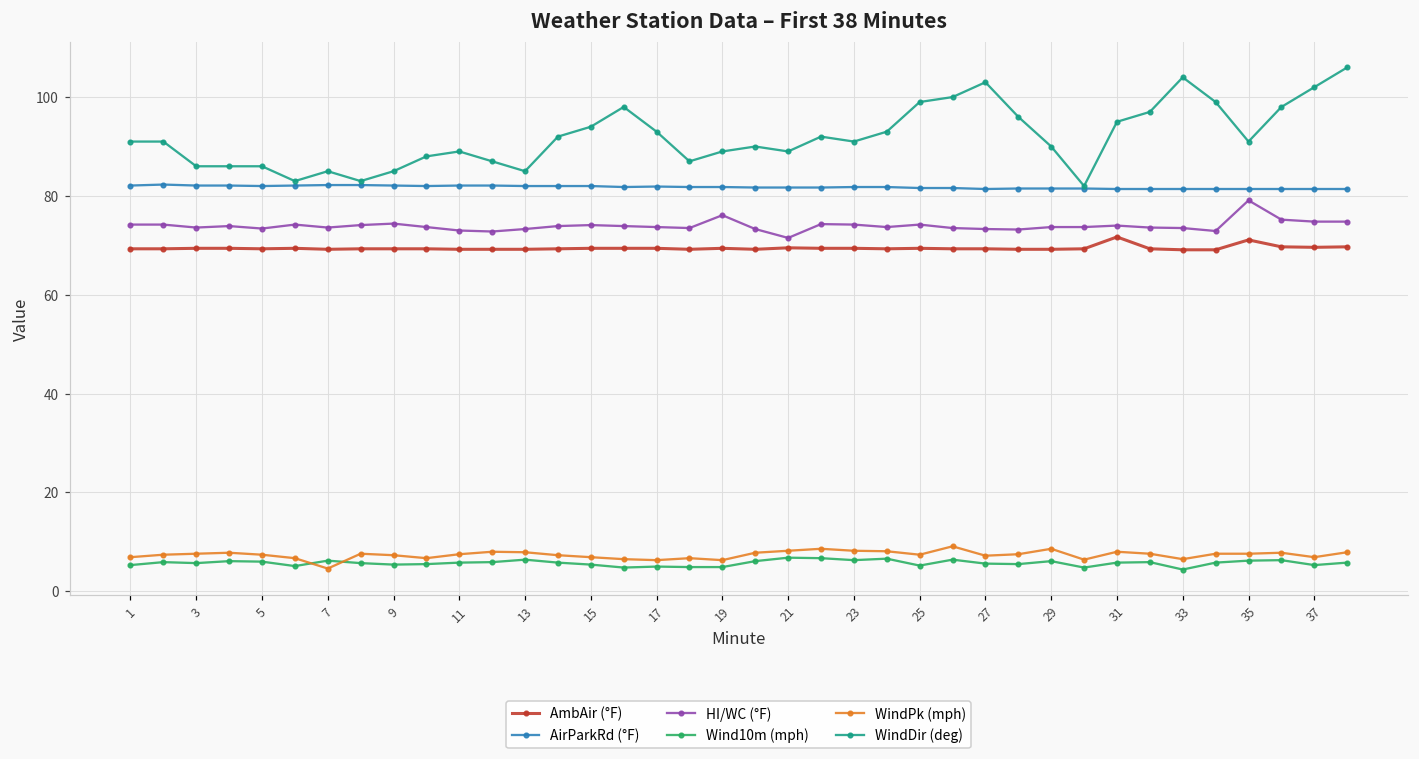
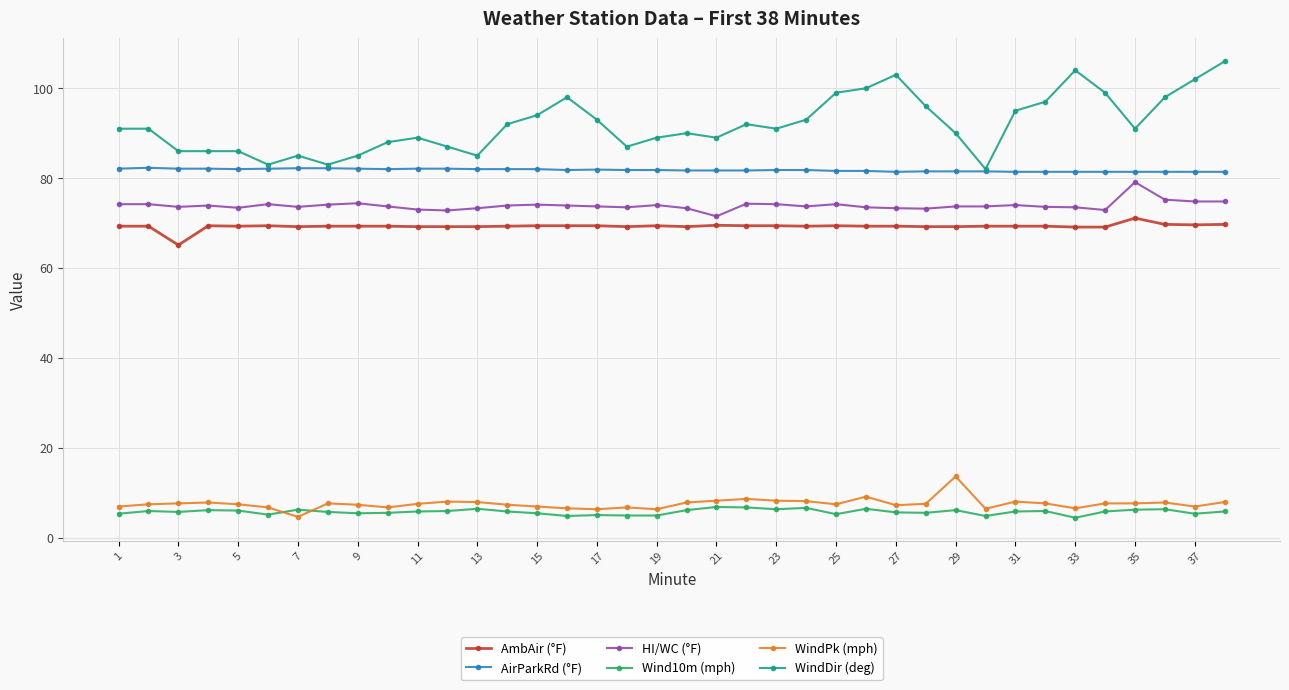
AmbAir (°F), 3: 69 -> 65
HI/WC (°F), 19: 76 -> 74
WindPk (mph), 29: 9 -> 14
AmbAir (°F), 31: 72 -> 69
